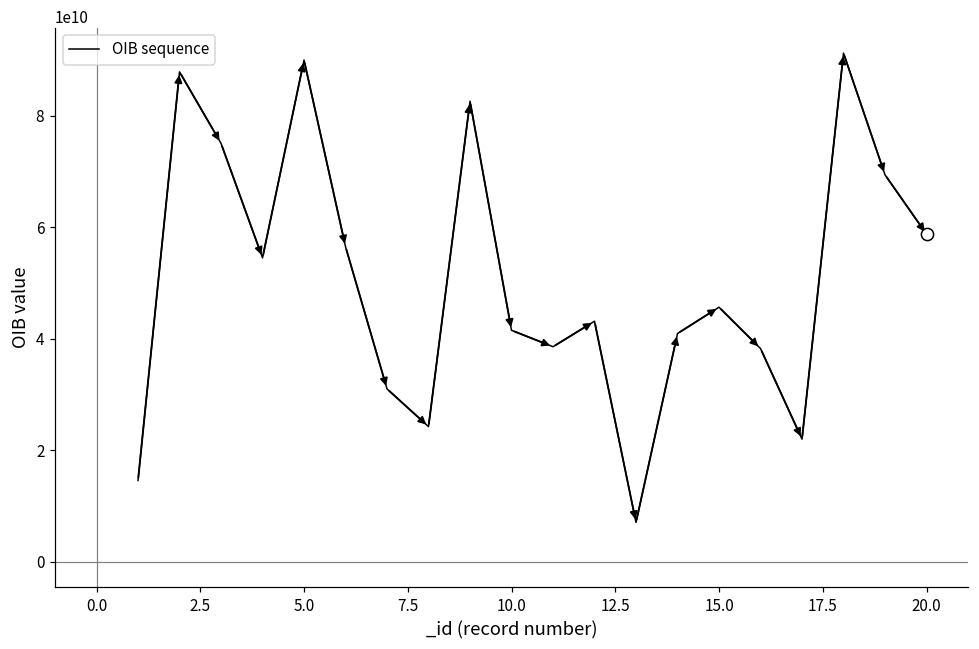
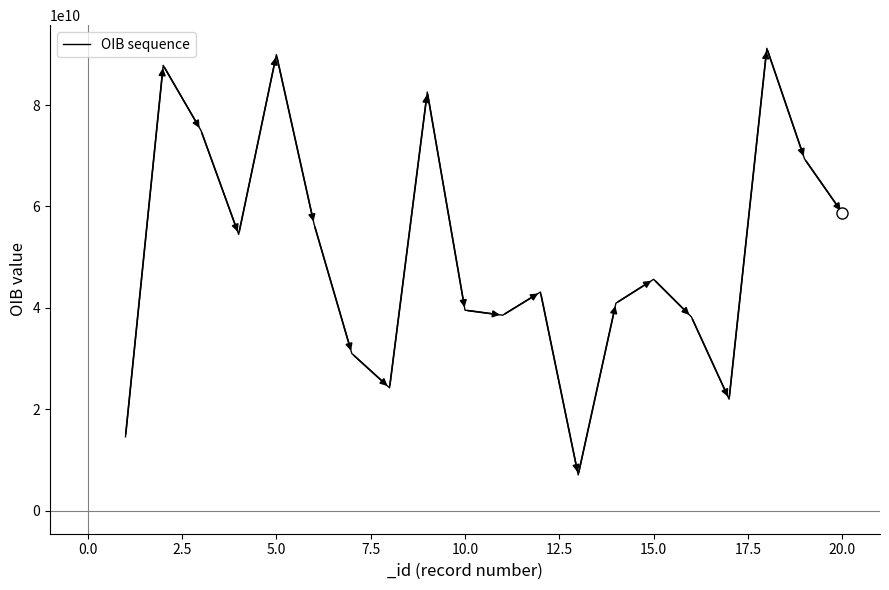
OIB sequence, 10.0: 41000000000 -> 40000000000
